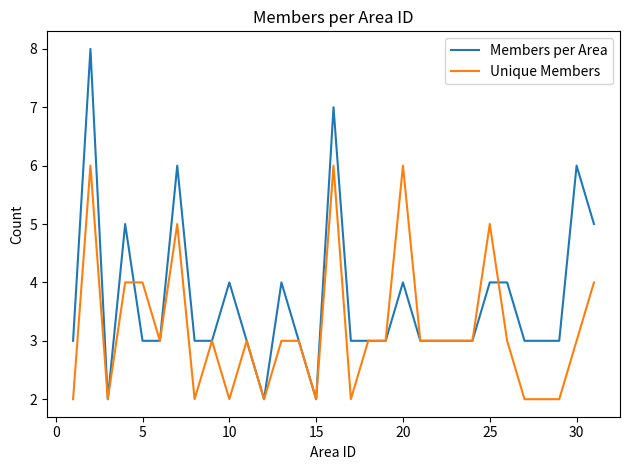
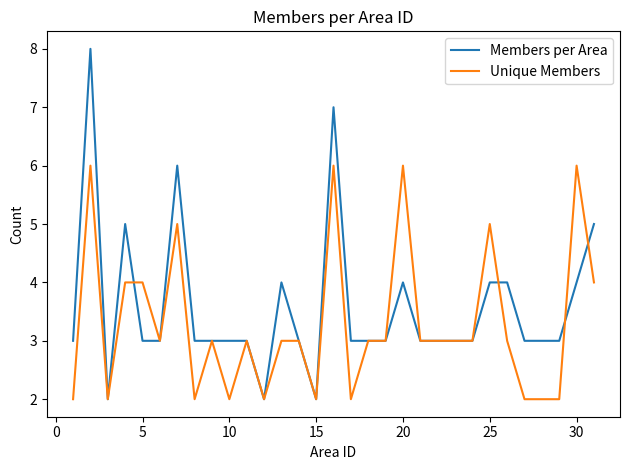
Members per Area, 10: 4 -> 3
Members per Area, 30: 6 -> 4
Unique Members, 30: 3 -> 6
